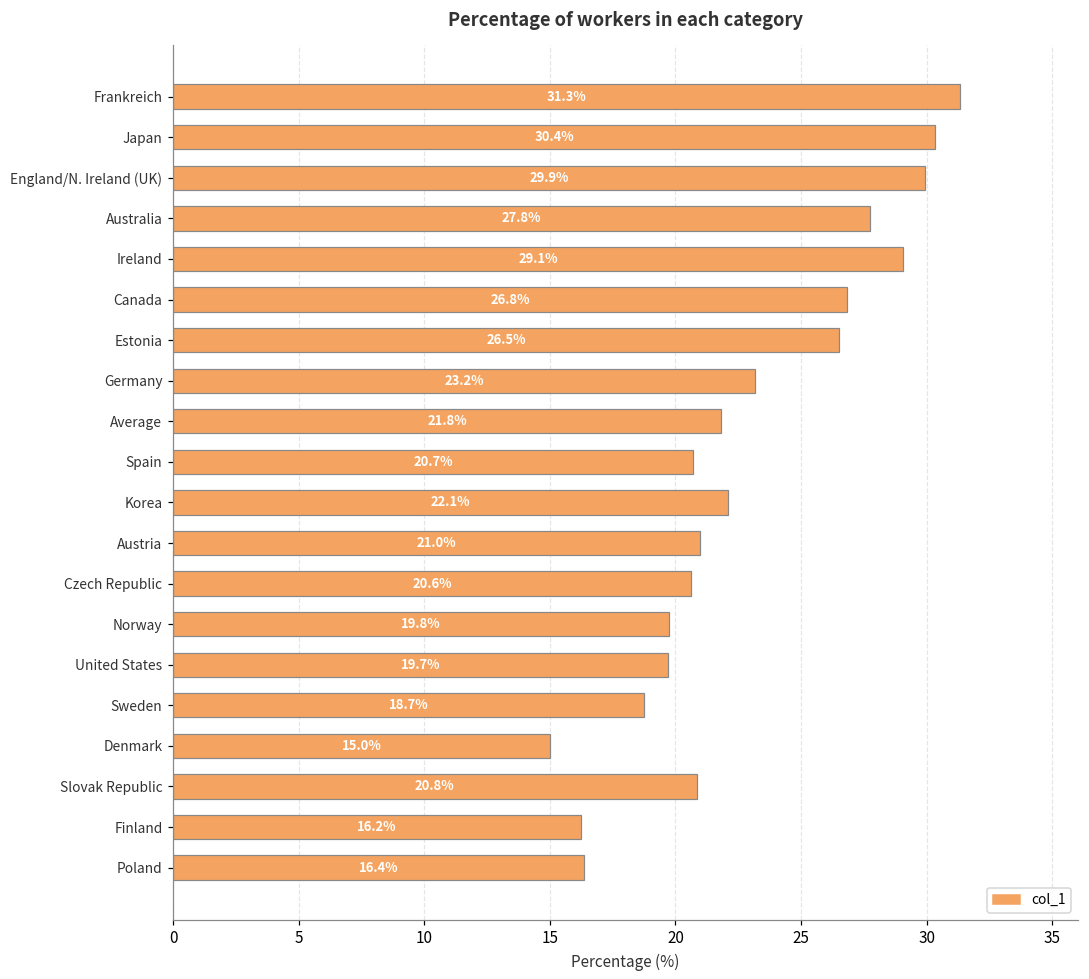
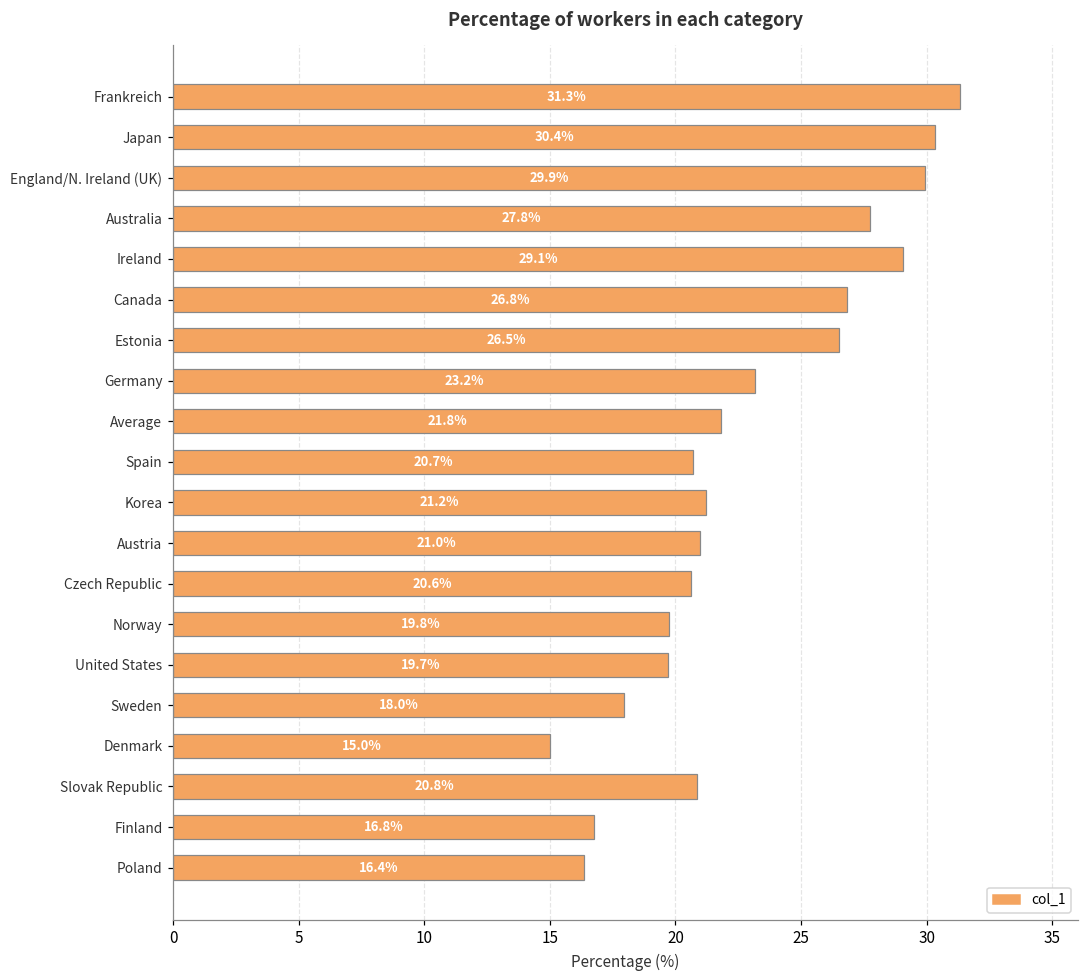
Korea: 22.1% -> 21.2%
Sweden: 18.7% -> 18.0%
Finland: 16.2% -> 16.8%
